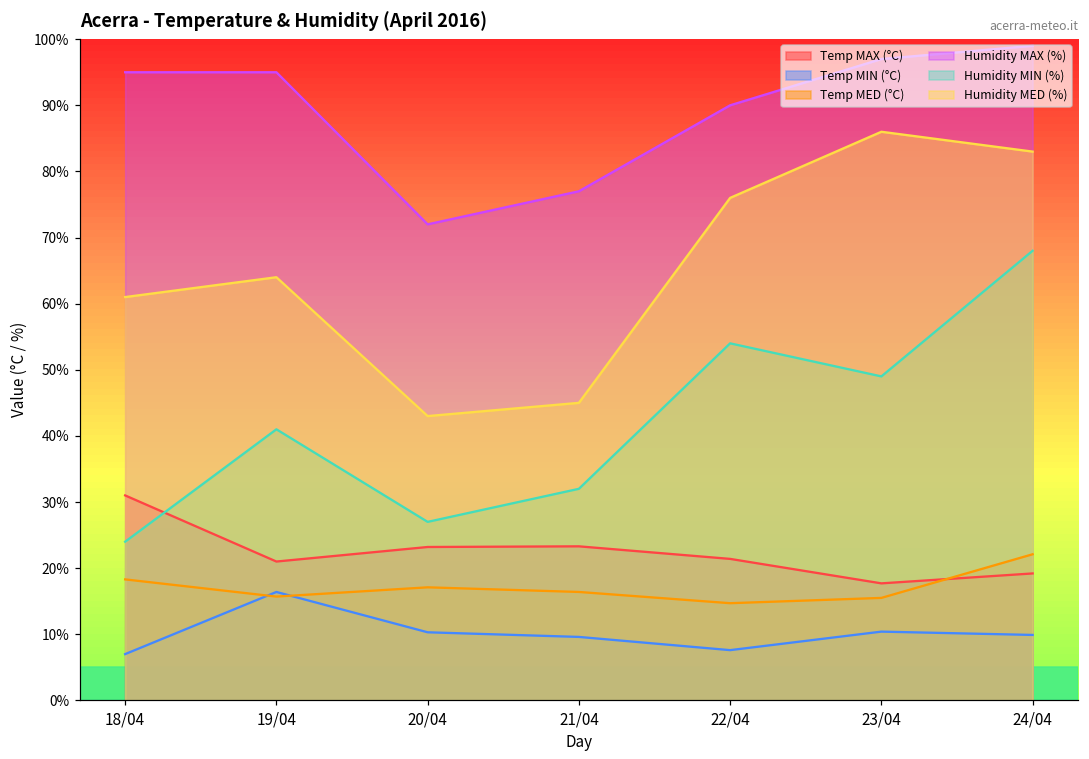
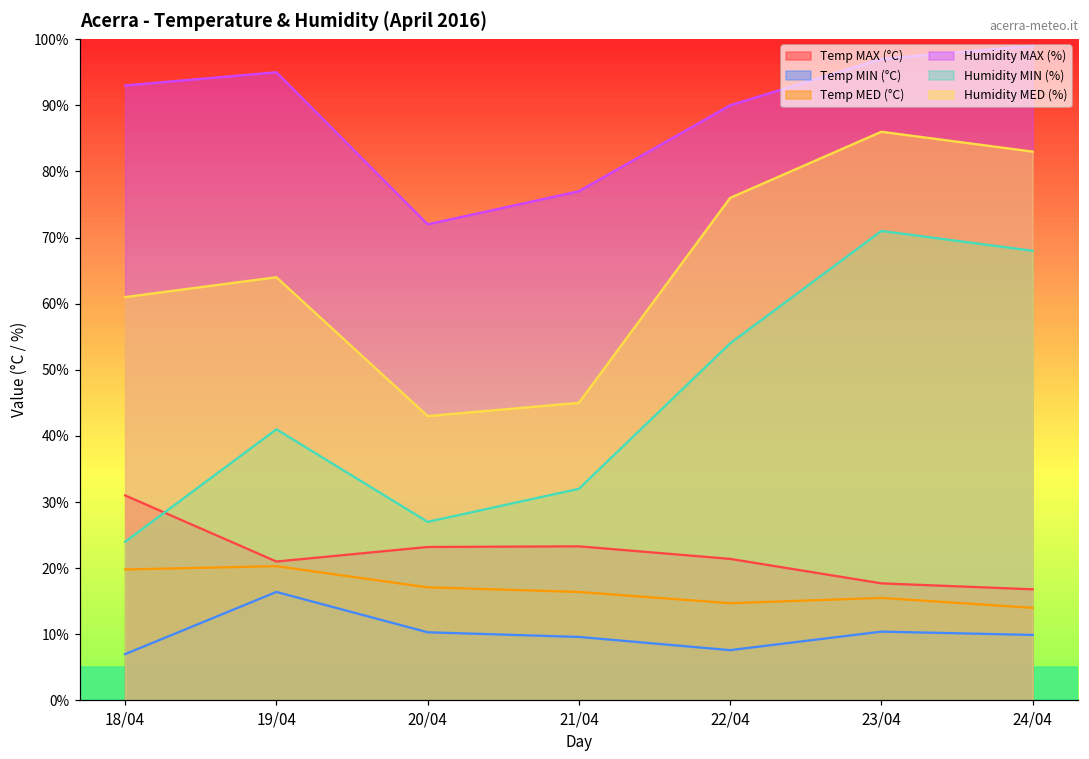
Temp MED (°C), 18/04: 18% -> 20%
Humidity MAX (%), 18/04: 95% -> 93%
Temp MED (°C), 19/04: 16% -> 20%
Humidity MIN (%), 23/04: 49% -> 71%
Temp MAX (°C), 24/04: 19% -> 17%
Temp MED (°C), 24/04: 22% -> 14%
